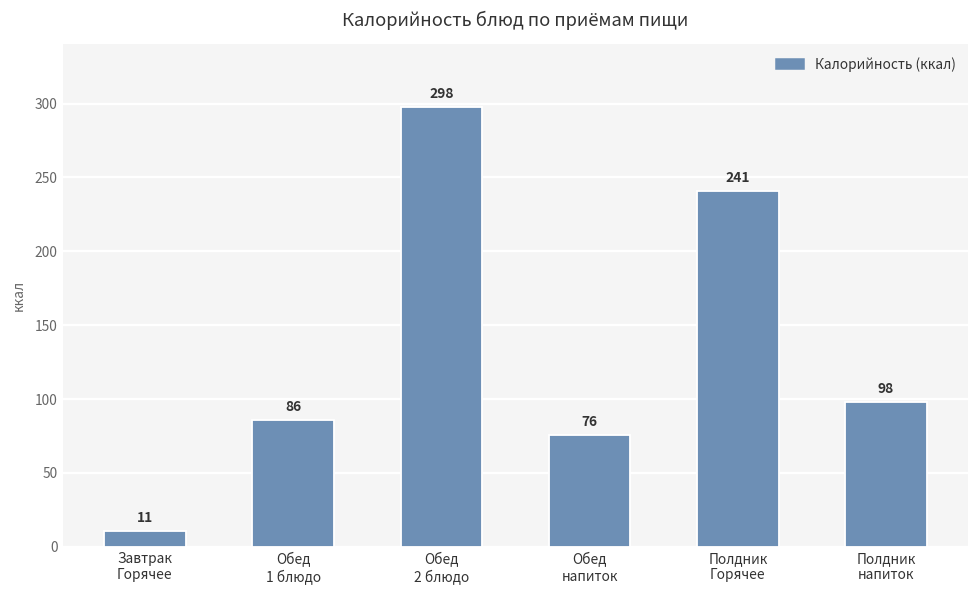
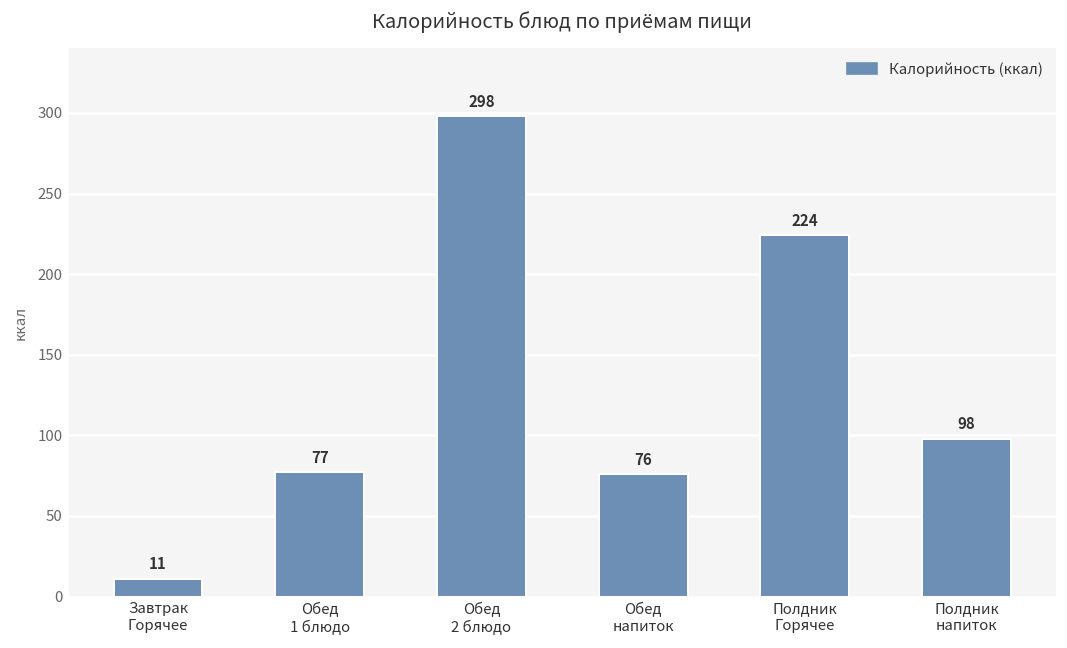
Обед 1 блюдо: 86 -> 77
Полдник Горячее: 241 -> 224
